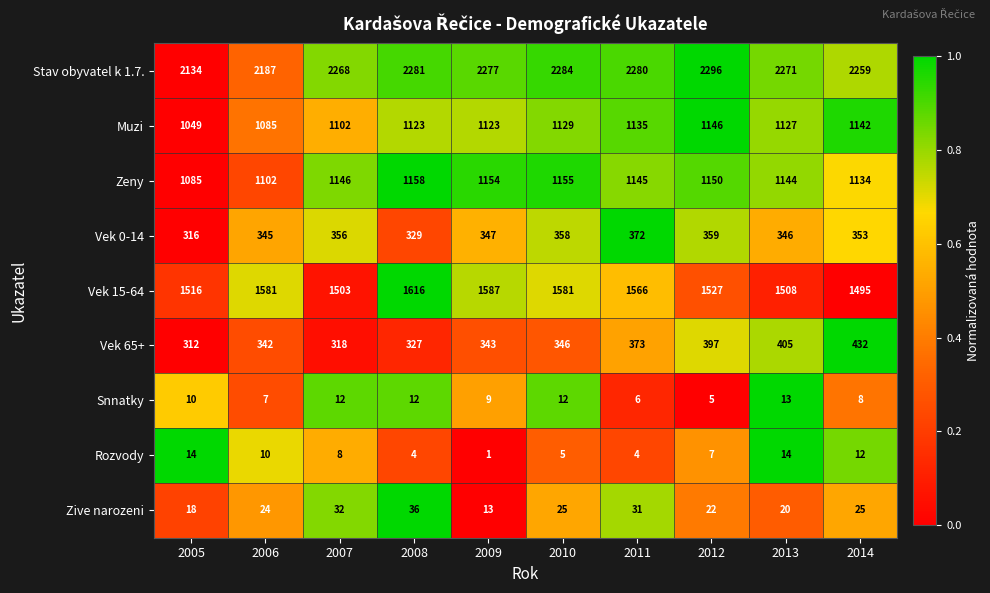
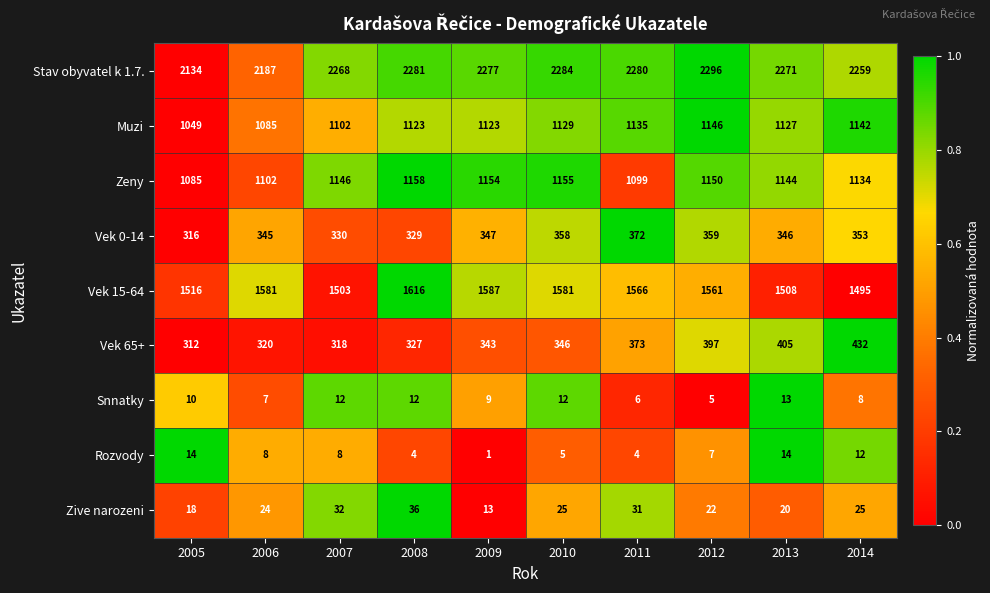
Zeny, 2011: 1145 -> 1099
Vek 0-14, 2007: 356 -> 330
Vek 15-64, 2012: 1527 -> 1561
Vek 65+, 2006: 342 -> 320
Rozvody, 2006: 10 -> 8
